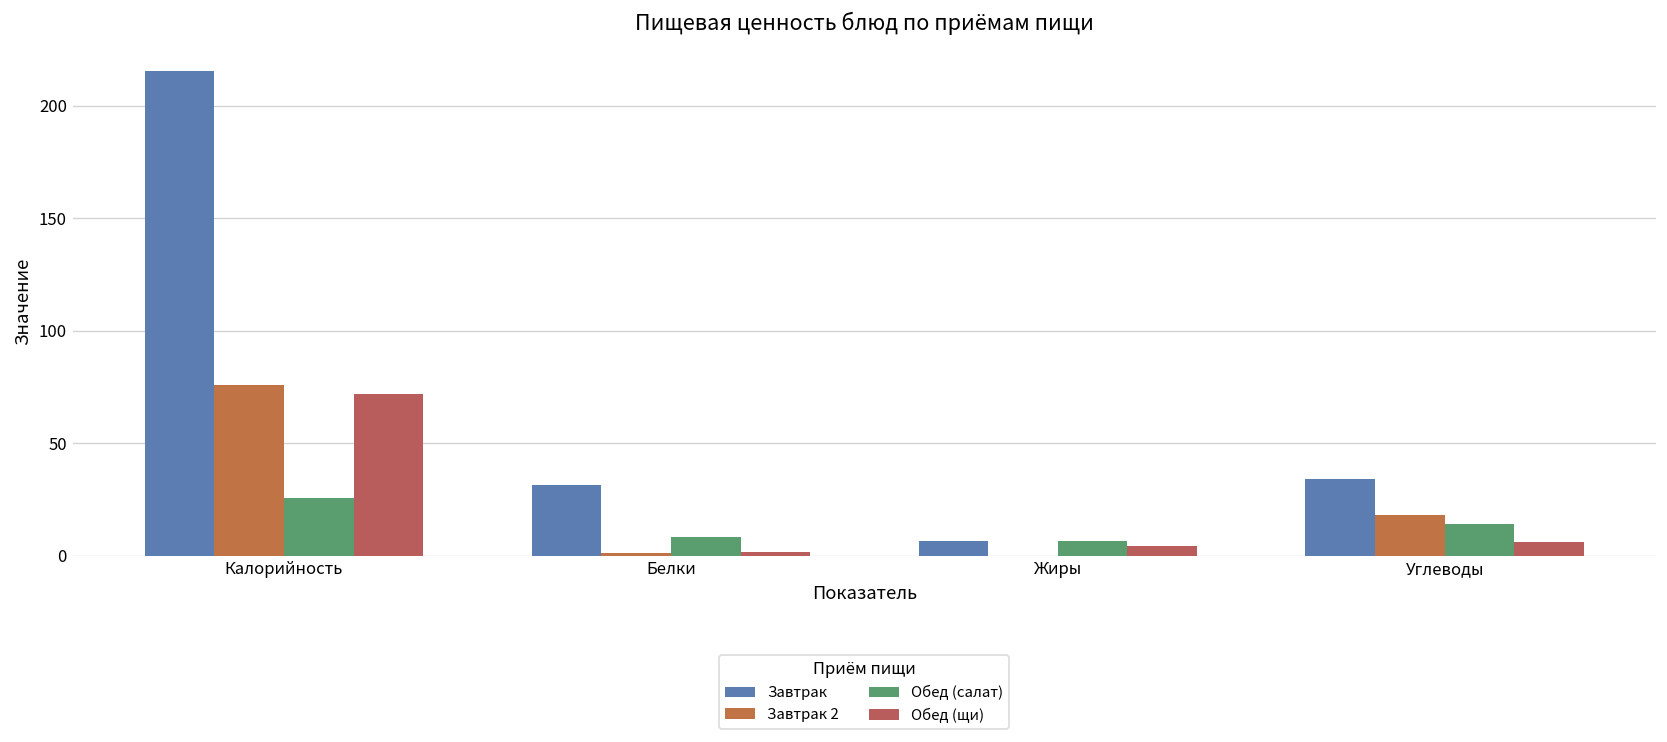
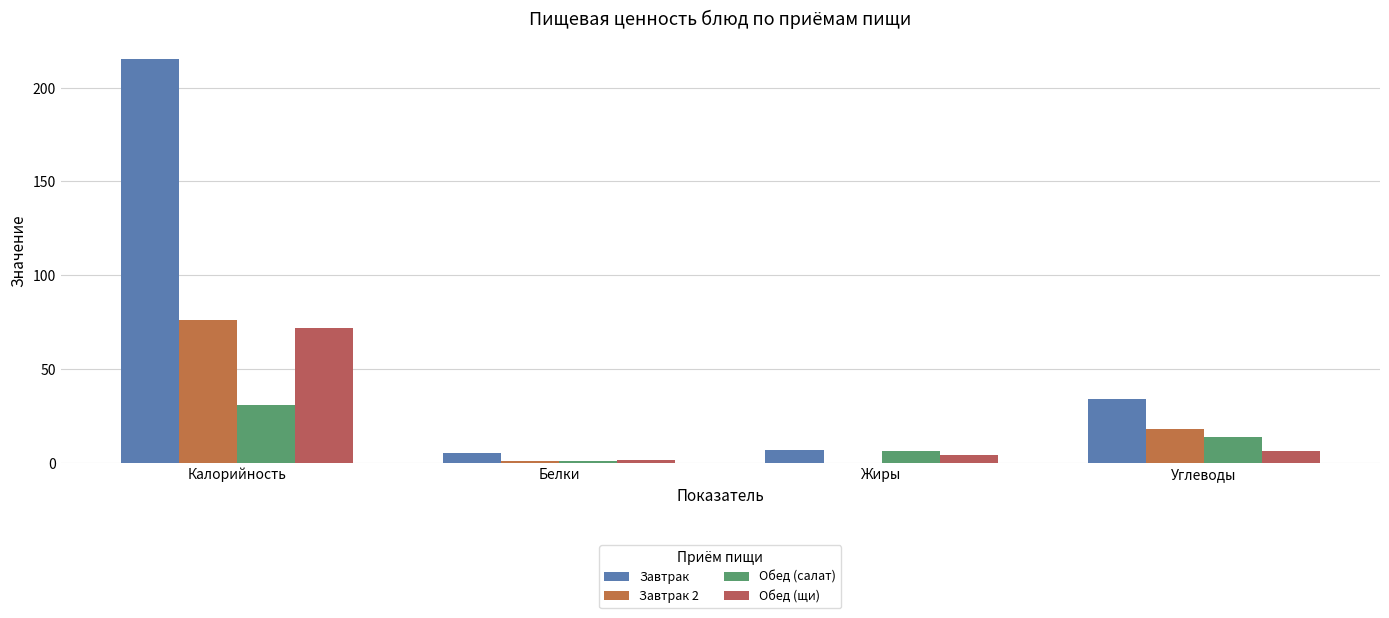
Обед (салат), Калорийность: 25 -> 31
Завтрак, Белки: 31 -> 5
Обед (салат), Белки: 8 -> 1
